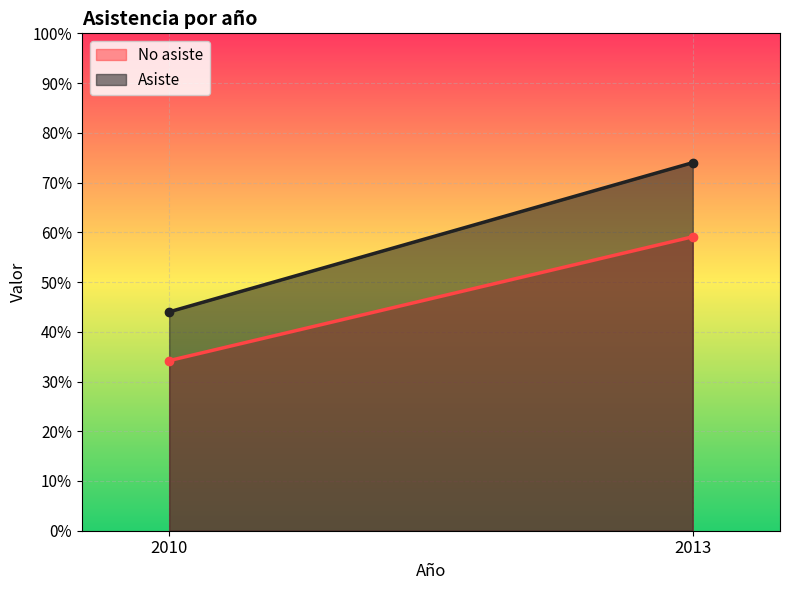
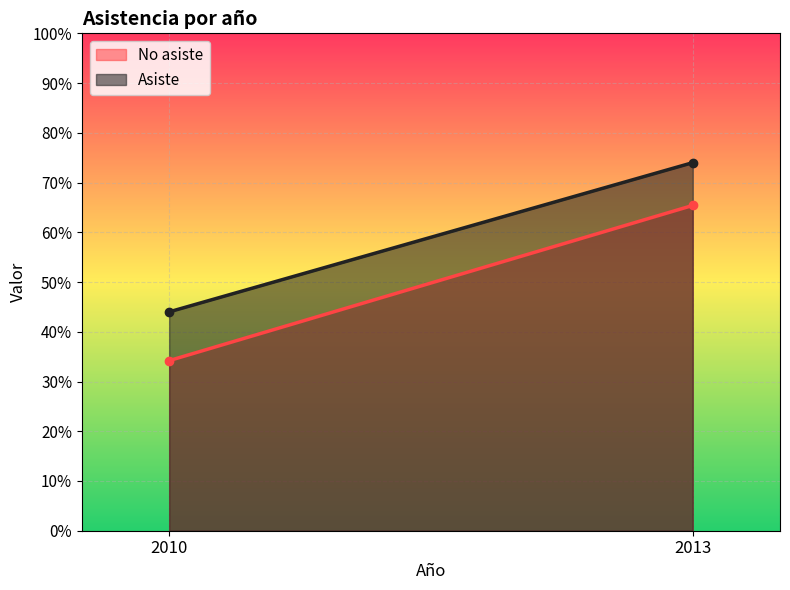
No asiste, 2013: 59% -> 65%
